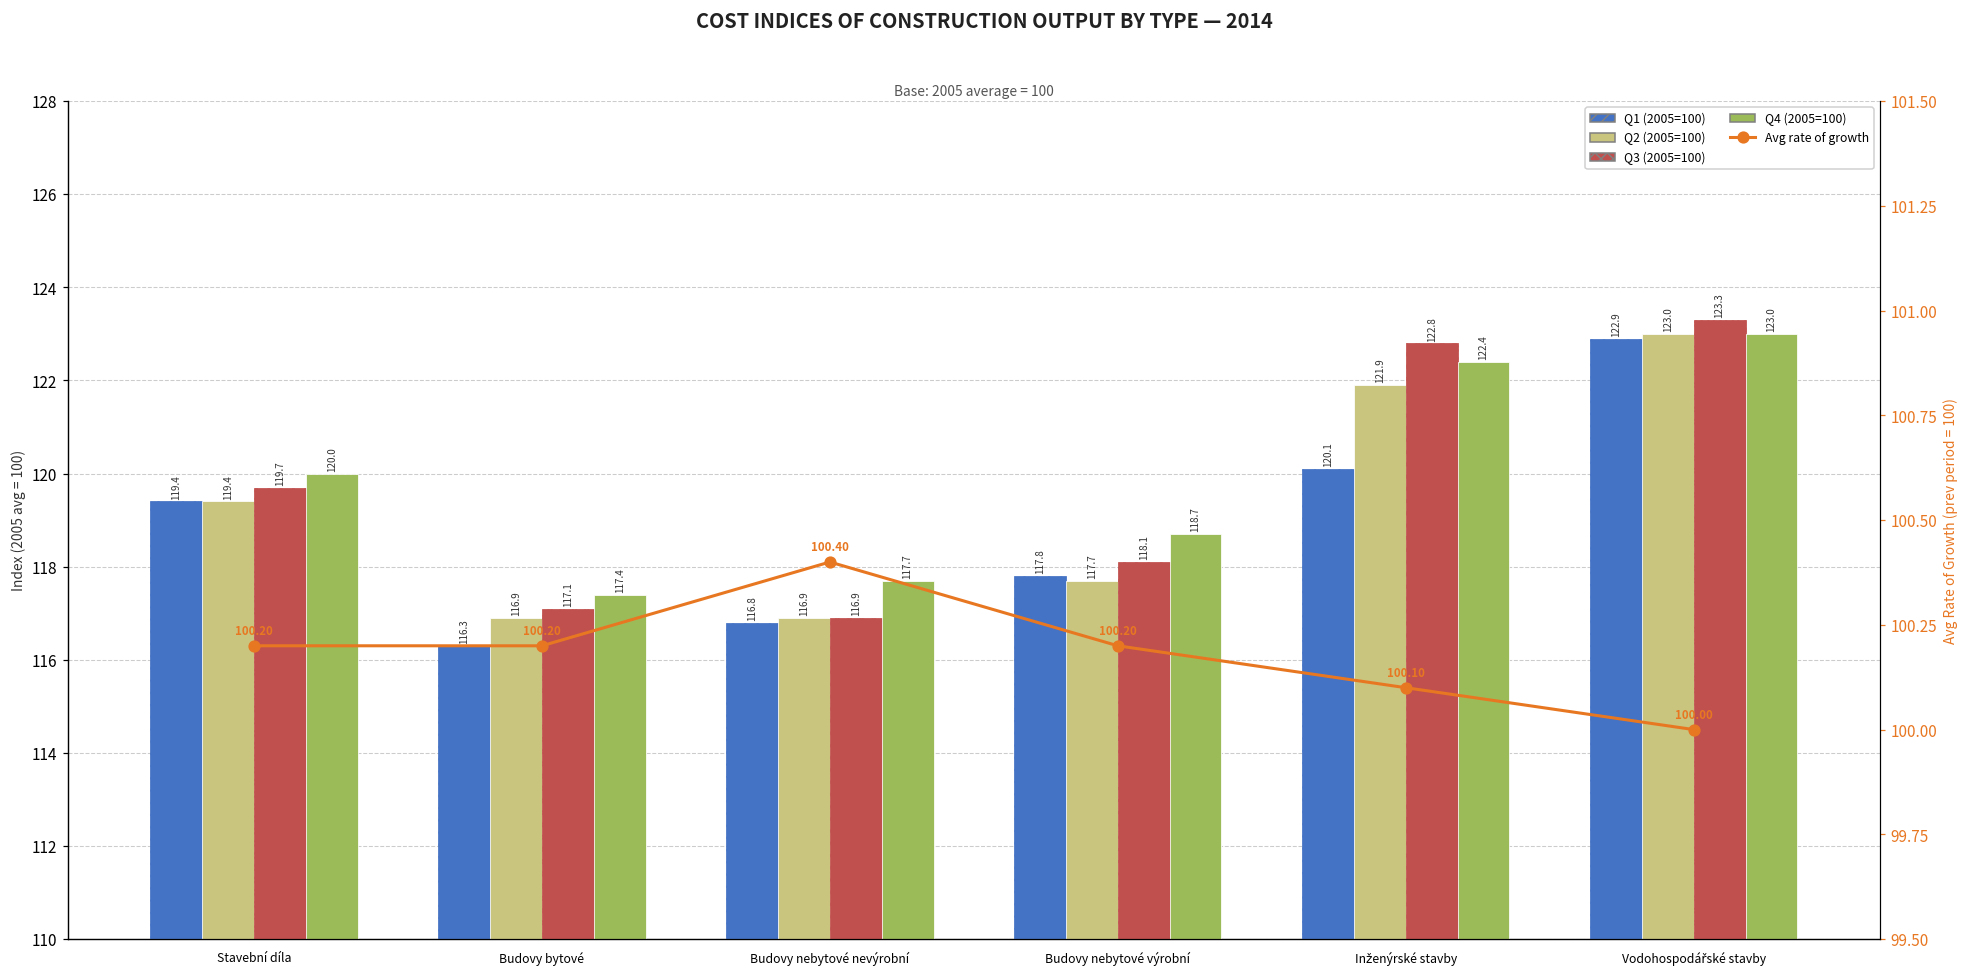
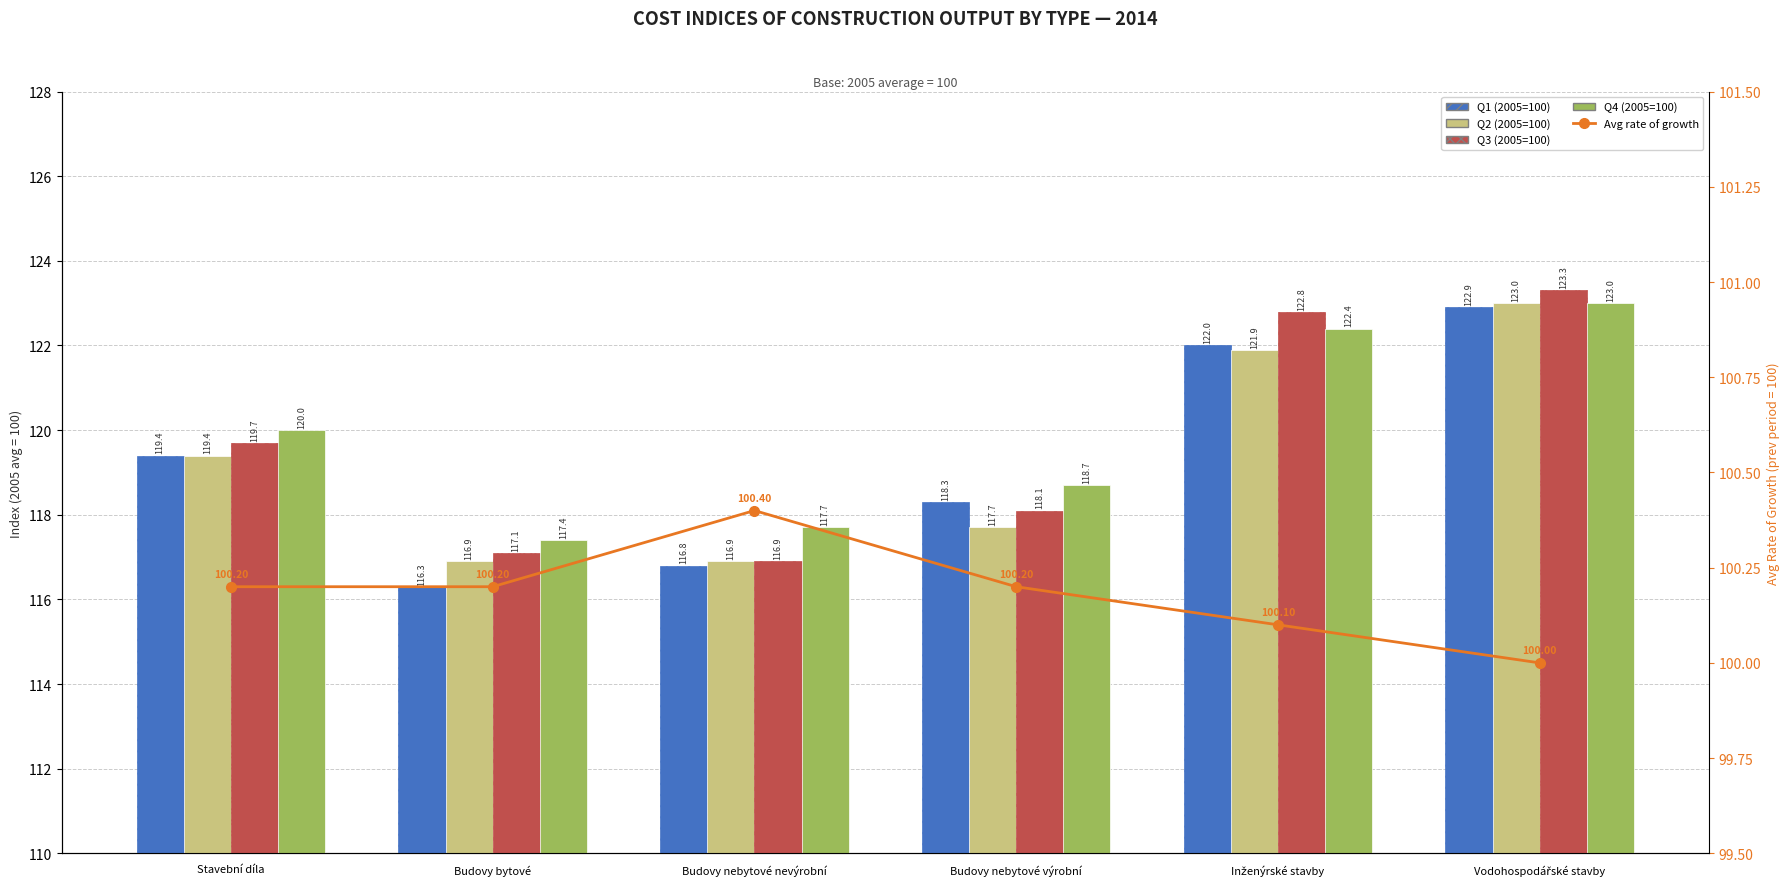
Q1 (2005=100), Budovy nebytové výrobní: 117.8 -> 118.3
Q1 (2005=100), Inženýrské stavby: 120.1 -> 122.0
